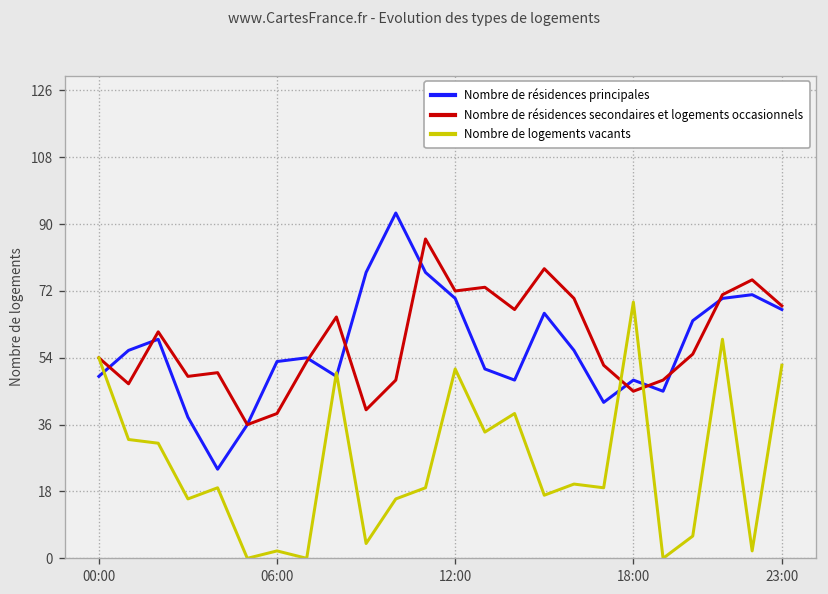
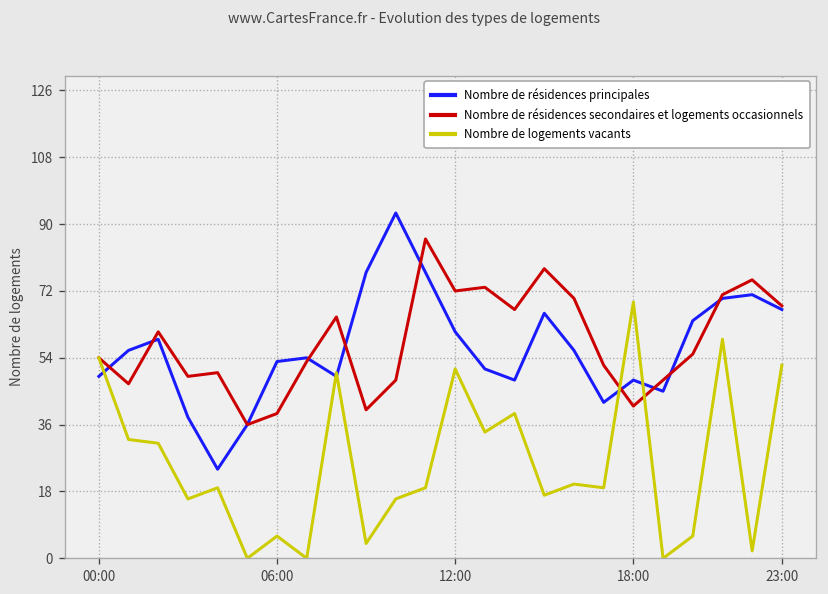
Nombre de logements vacants, 06:00: 2 -> 6
Nombre de résidences principales, 12:00: 70 -> 61
Nombre de résidences secondaires et logements occasionnels, 18:00: 45 -> 41
